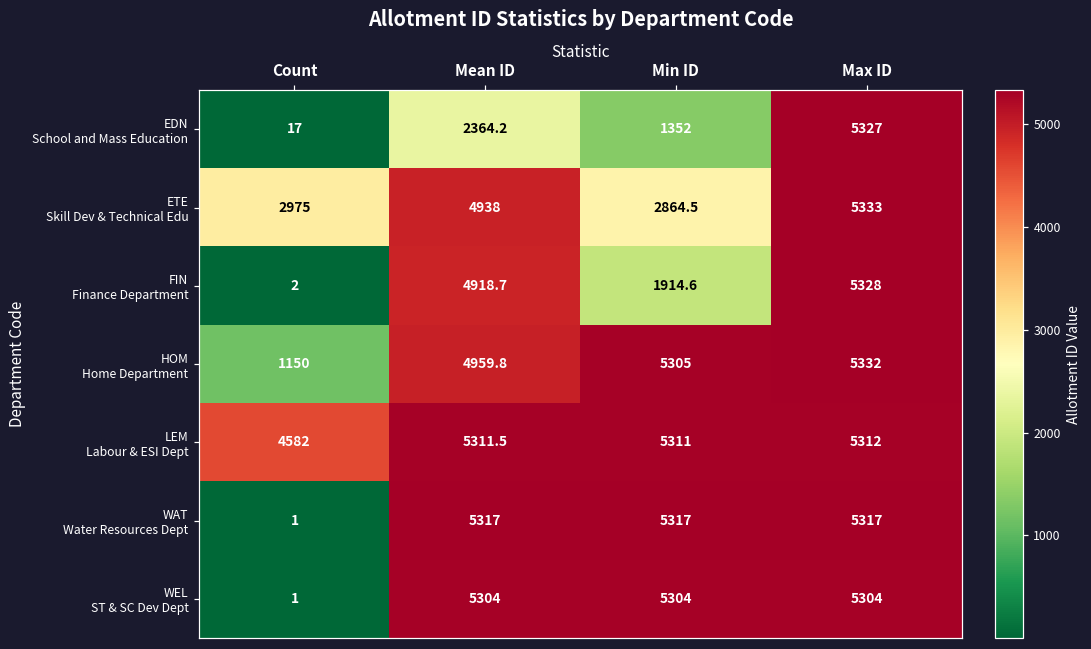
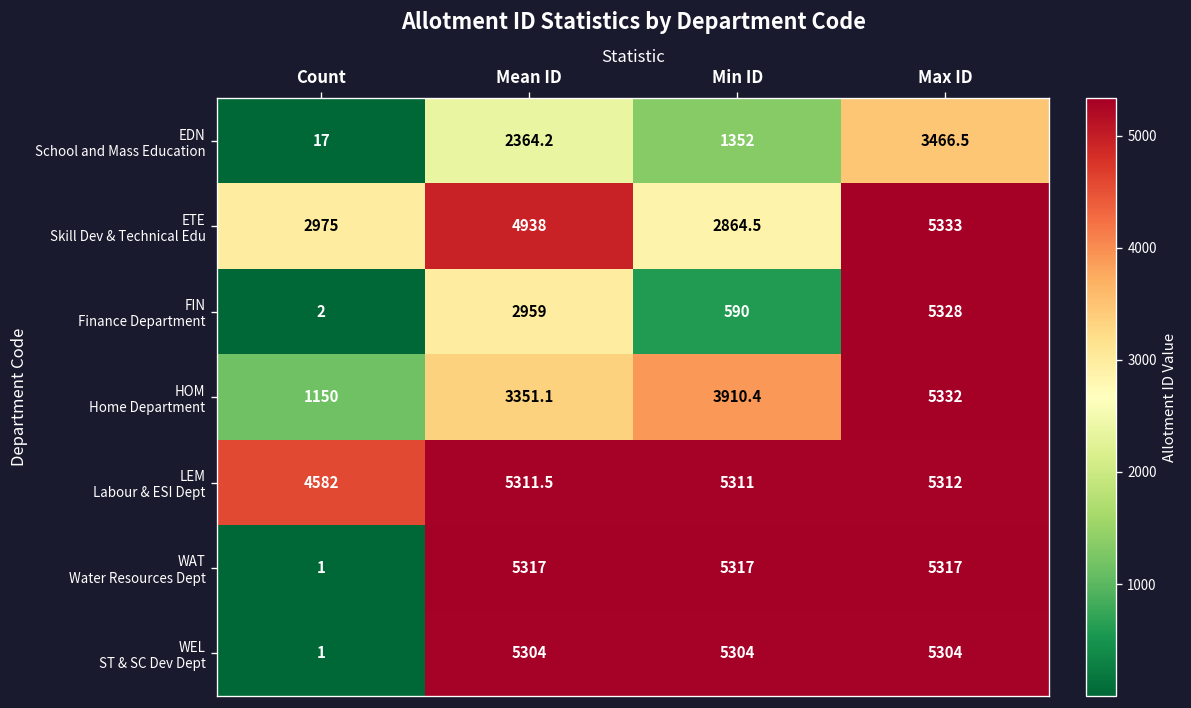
EDN School and Mass Education, Max ID: 5327 -> 3466.5
FIN Finance Department, Mean ID: 4918.7 -> 2959
FIN Finance Department, Min ID: 1914.6 -> 590
HOM Home Department, Mean ID: 4959.8 -> 3351.1
HOM Home Department, Min ID: 5305 -> 3910.4
